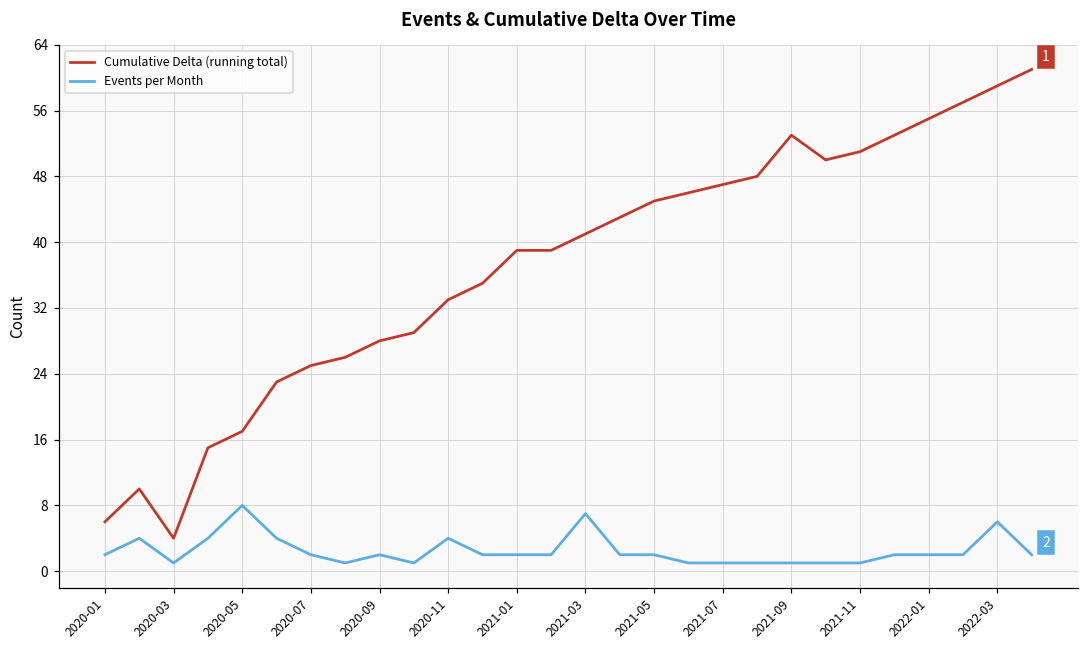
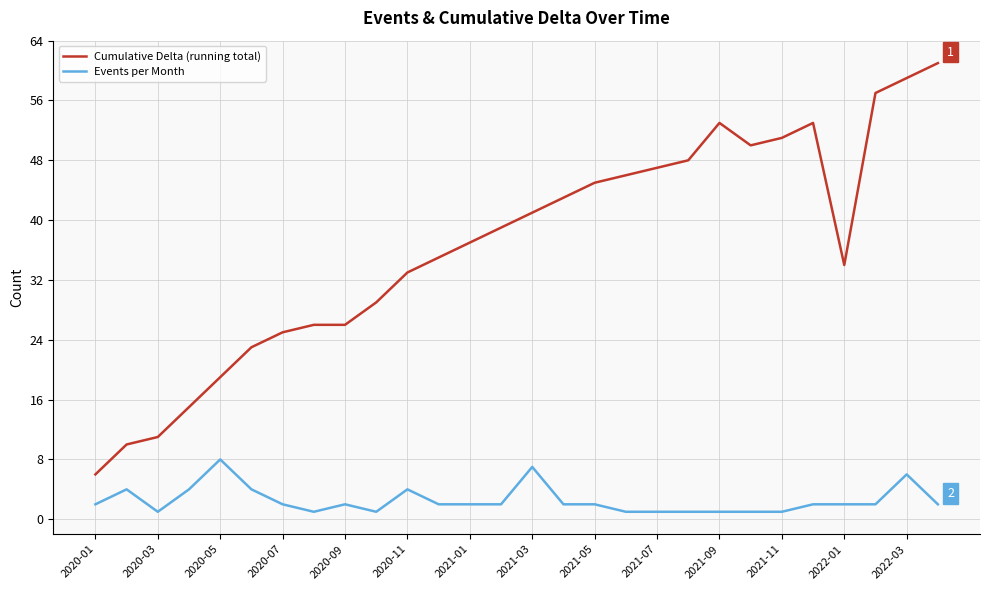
Cumulative Delta (running total), 2020-03: 4 -> 11
Cumulative Delta (running total), 2020-05: 17 -> 19
Cumulative Delta (running total), 2020-09: 28 -> 26
Cumulative Delta (running total), 2021-01: 39 -> 37
Cumulative Delta (running total), 2022-01: 55 -> 34
